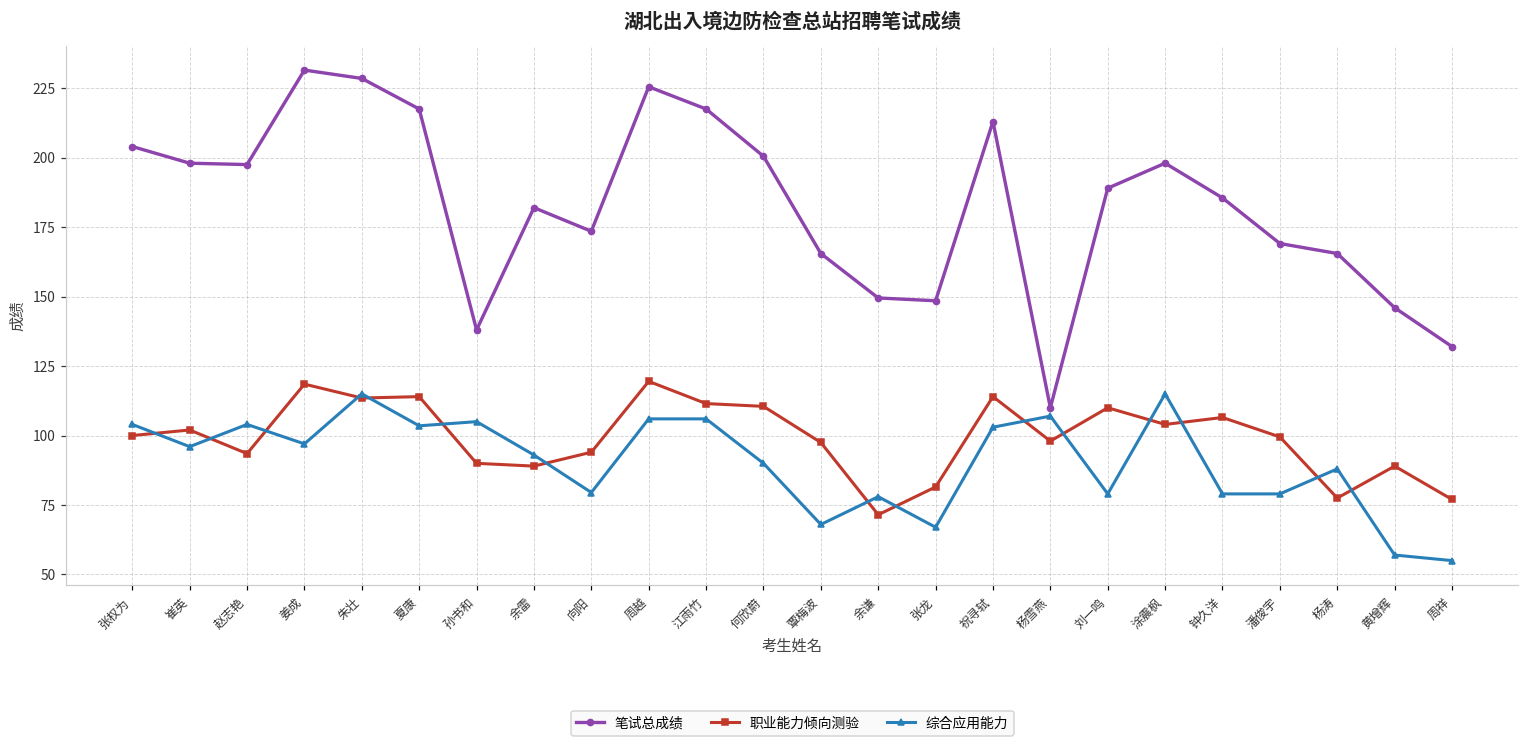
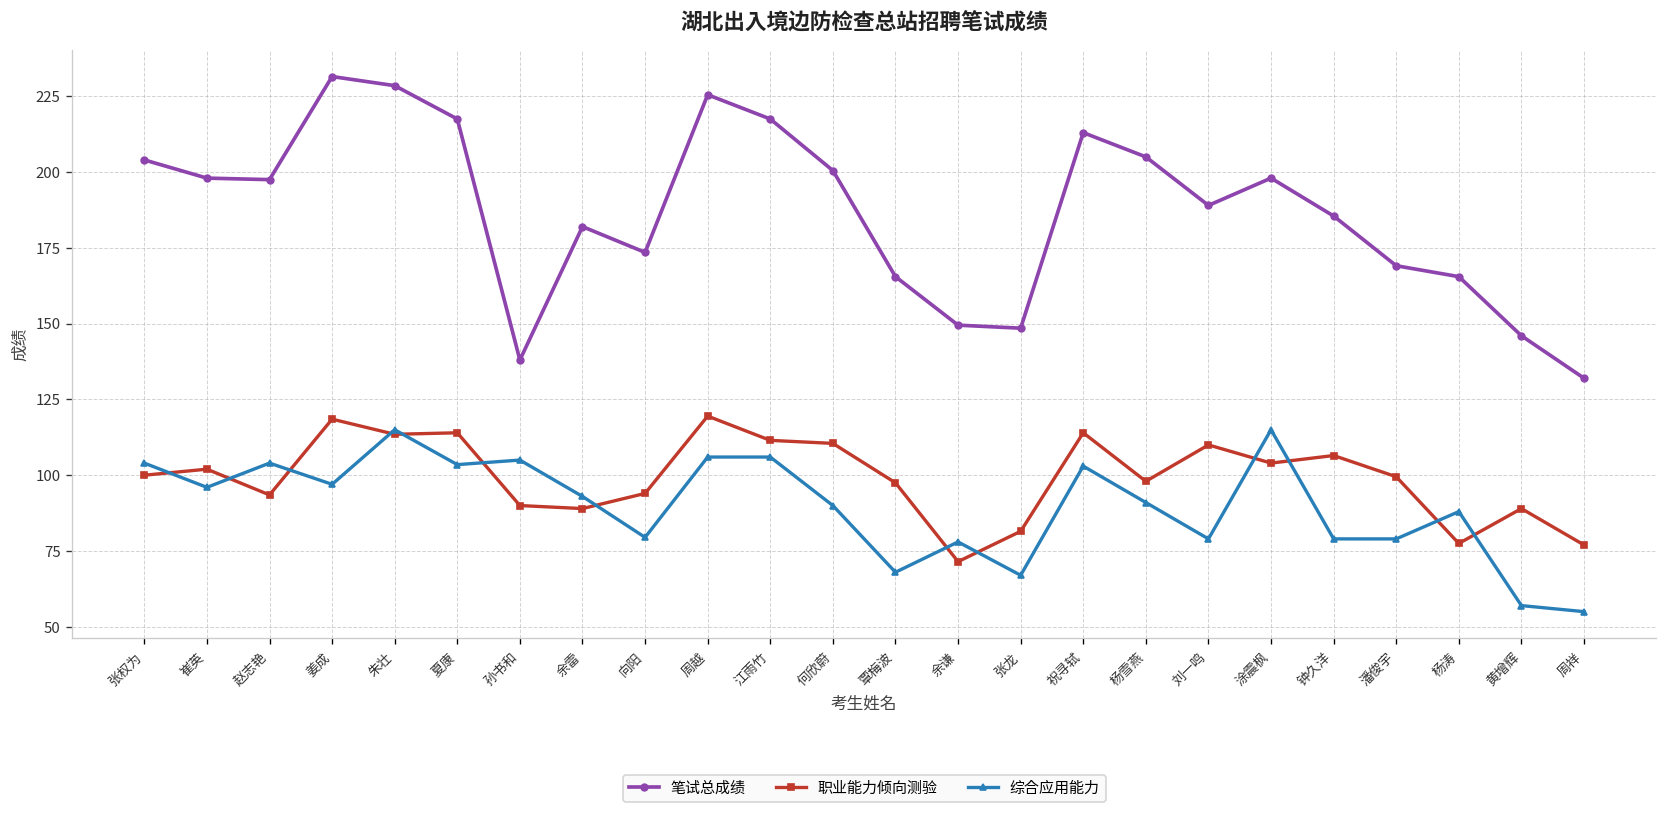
笔试总成绩, 杨雪燕: 110 -> 205
综合应用能力, 杨雪燕: 107 -> 91
